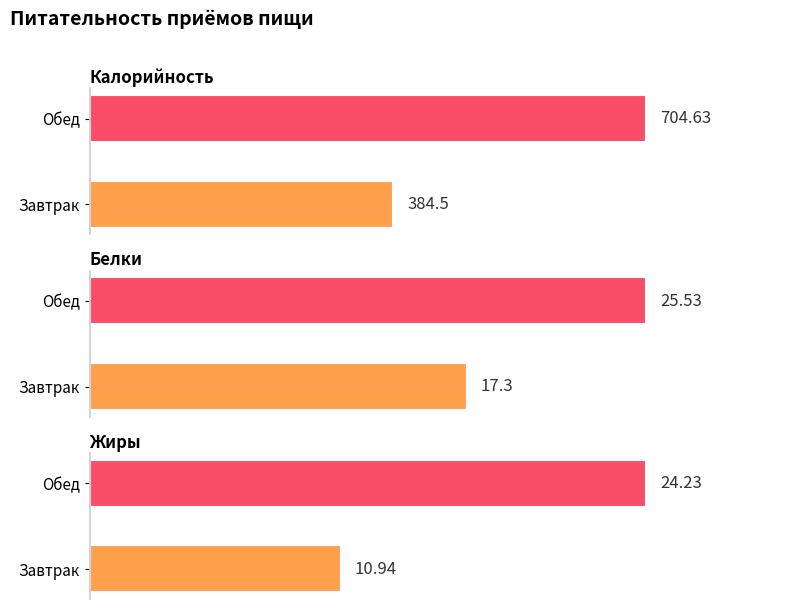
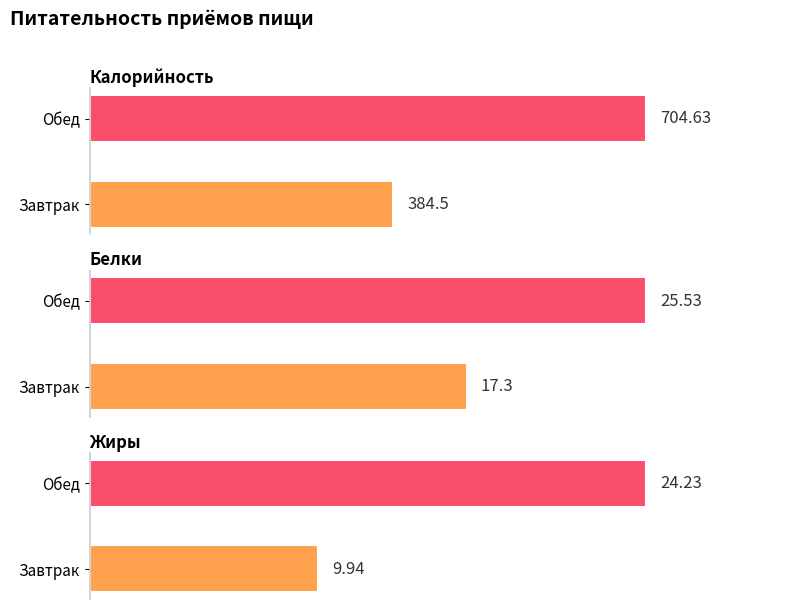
Жиры, Завтрак: 10.94 -> 9.94
